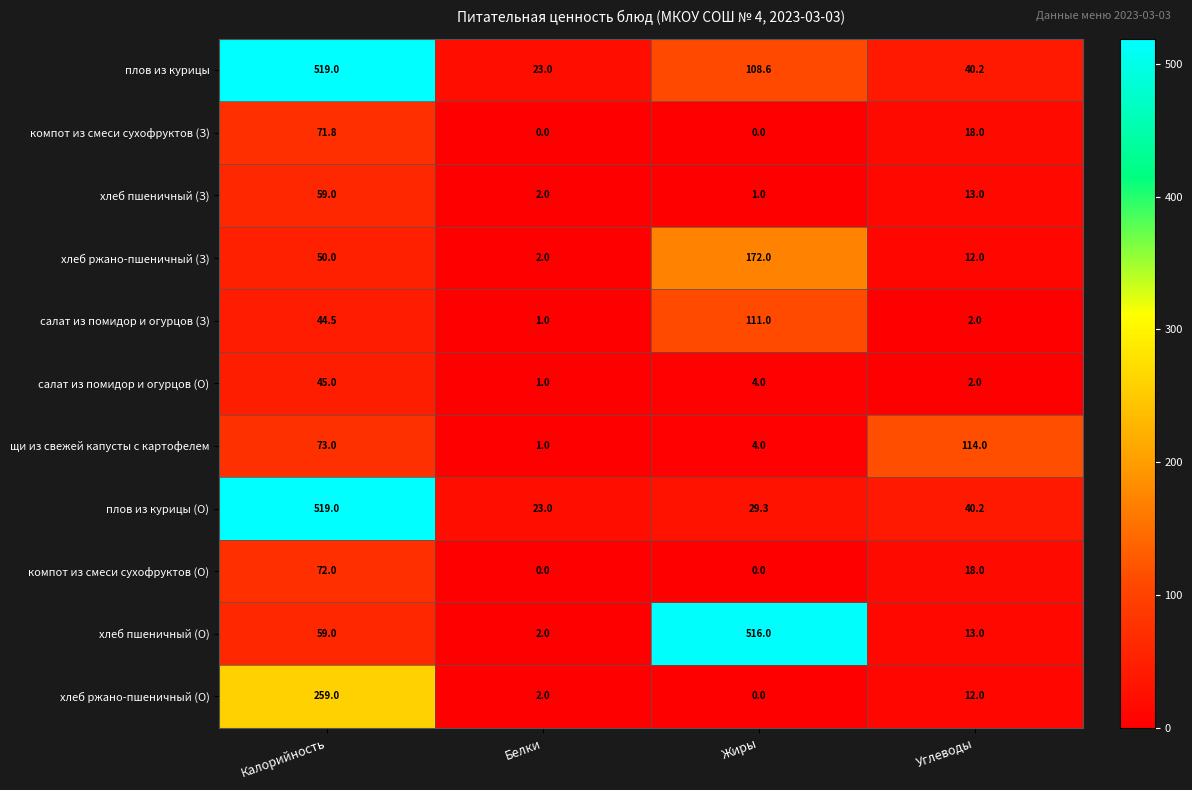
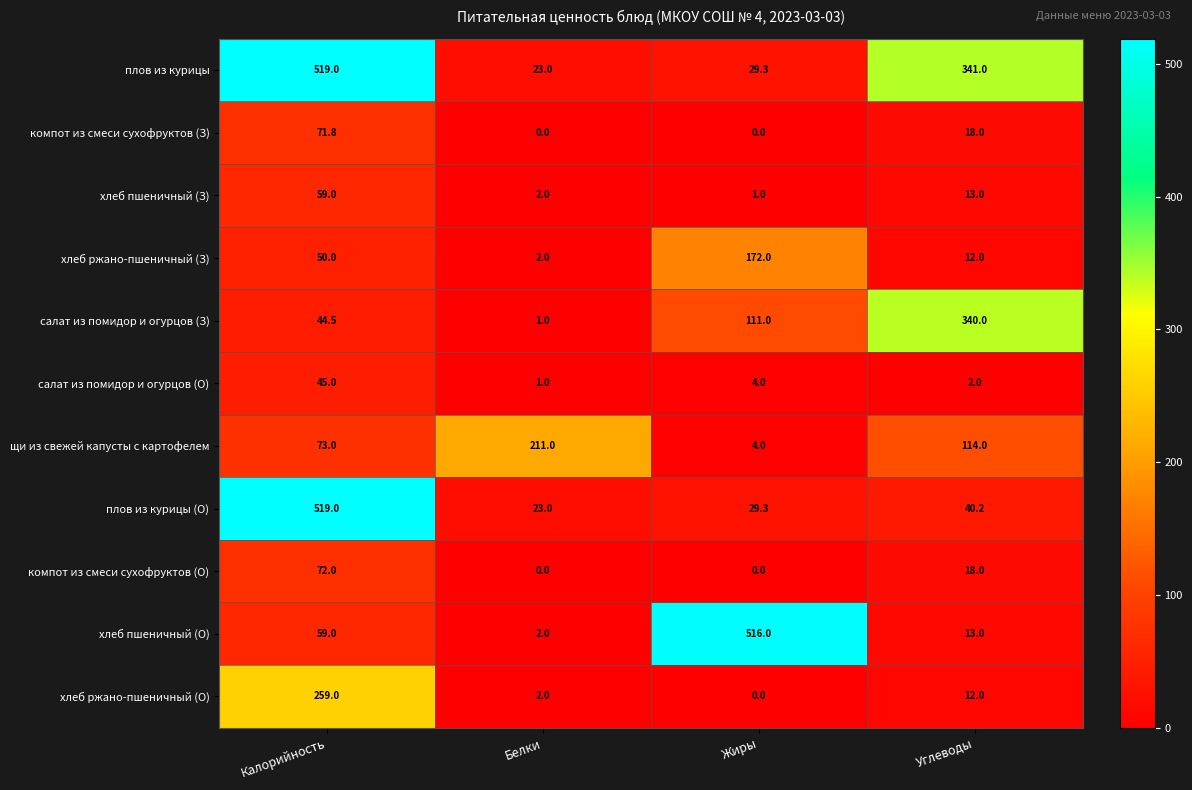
плов из курицы, Жиры: 108.6 -> 29.3
плов из курицы, Углеводы: 40.2 -> 341.0
салат из помидор и огурцов (З), Углеводы: 2.0 -> 340.0
щи из свежей капусты с картофелем, Белки: 1.0 -> 211.0
